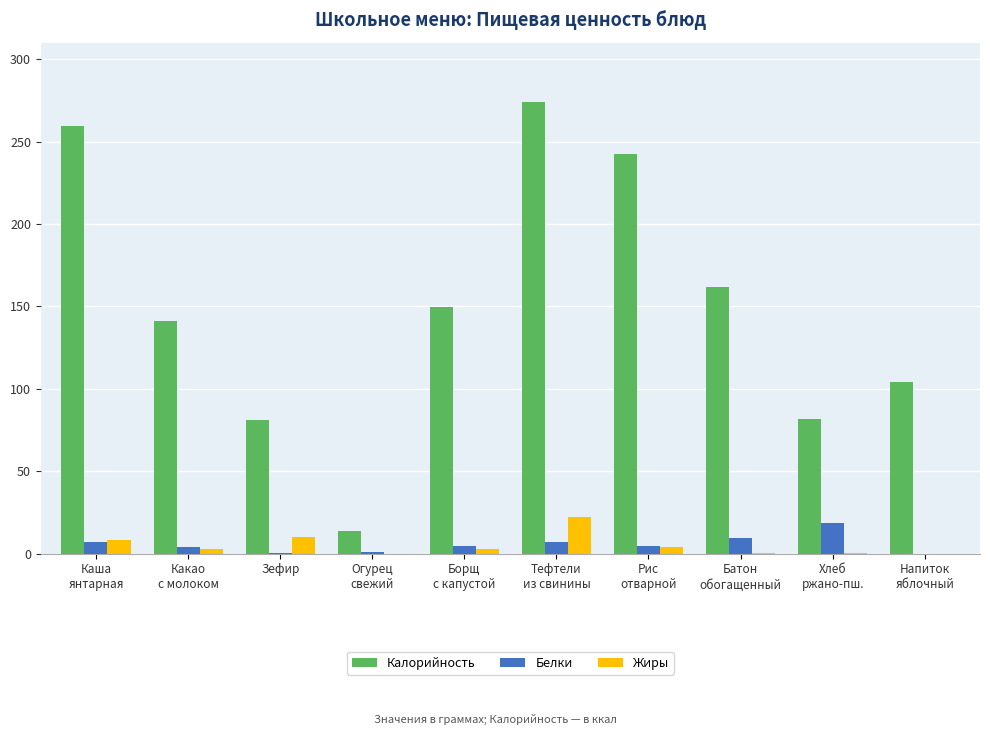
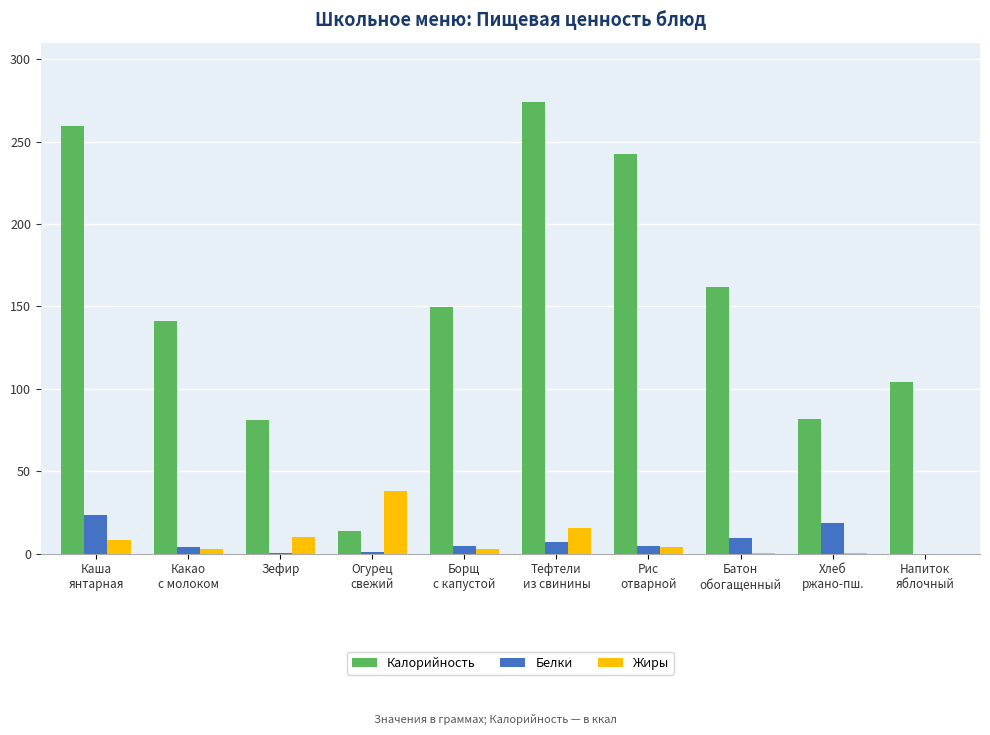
Белки, Каша янтарная: 7 -> 24
Жиры, Огурец свежий: 0 -> 38
Жиры, Тефтели из свинины: 22 -> 16
